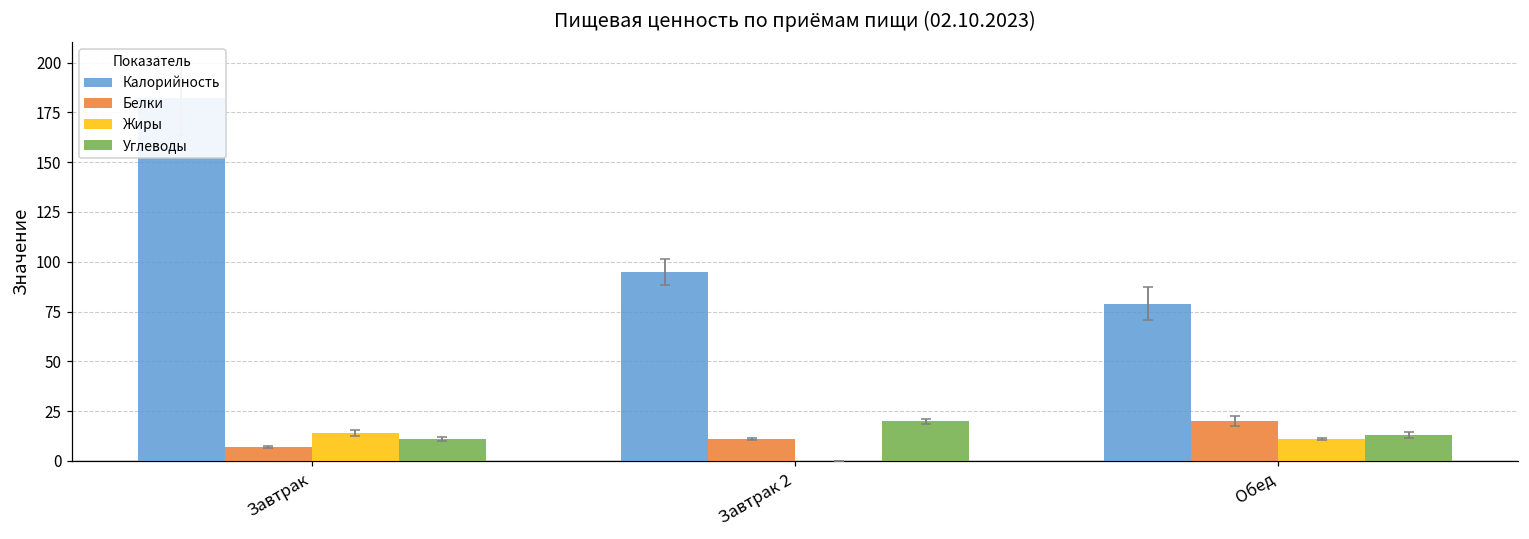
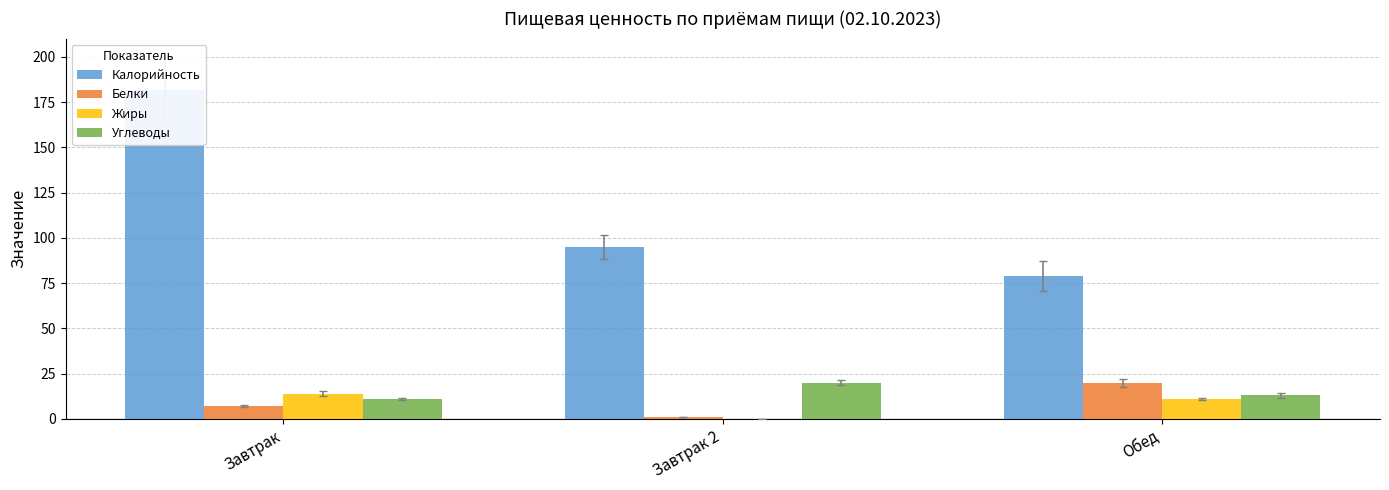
Белки, Завтрак 2: 11 -> 1
